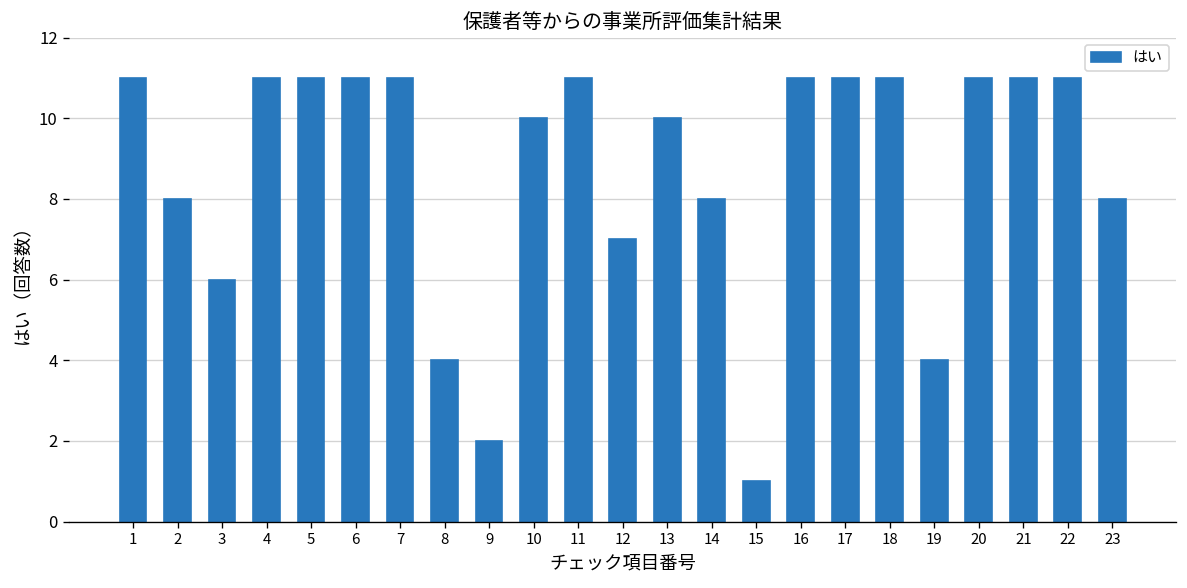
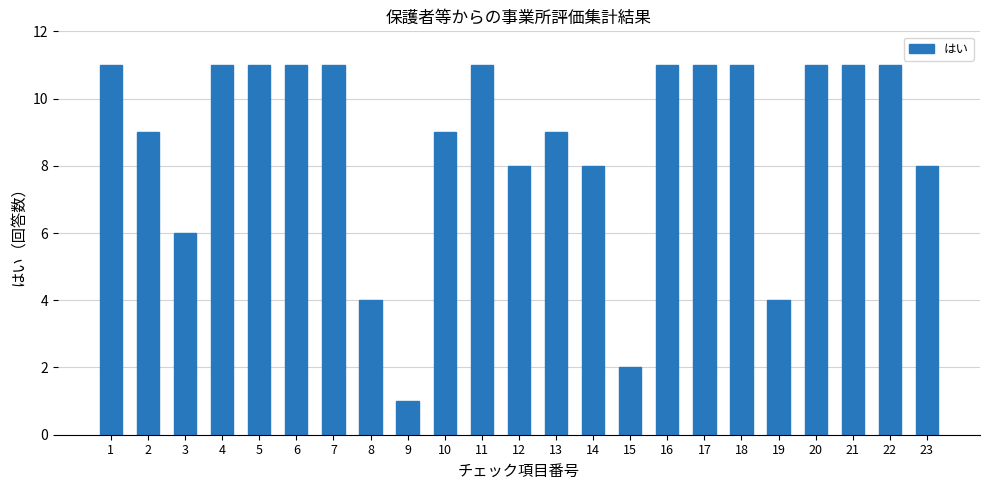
2: 8 -> 9
9: 2 -> 1
10: 10 -> 9
12: 7 -> 8
13: 10 -> 9
15: 1 -> 2
